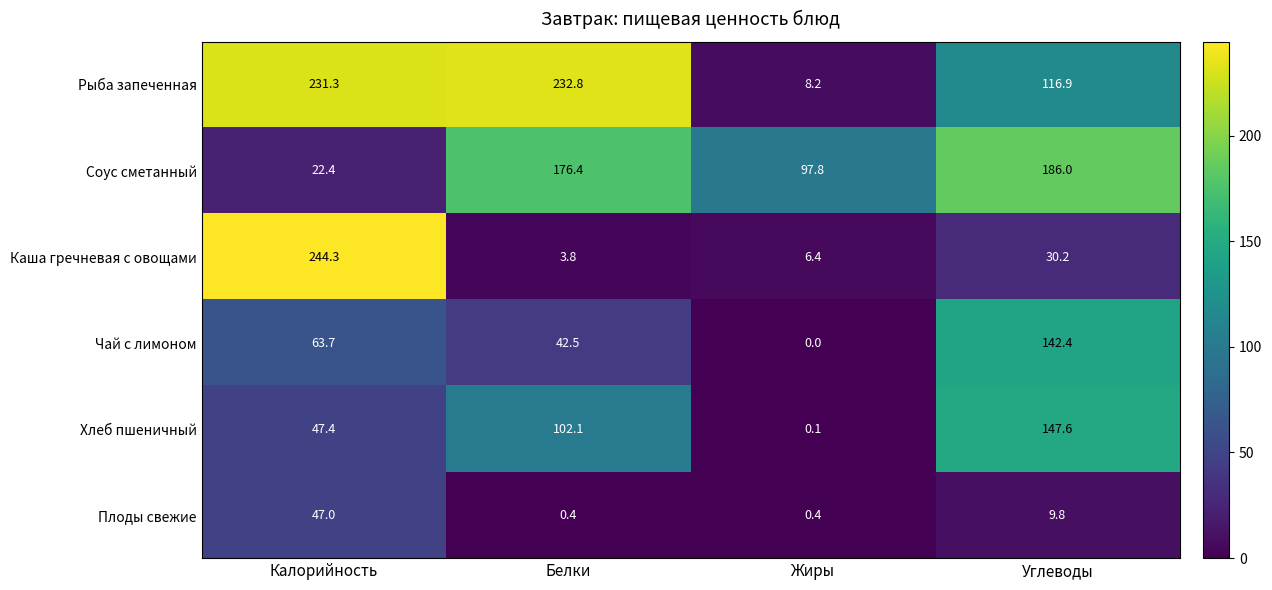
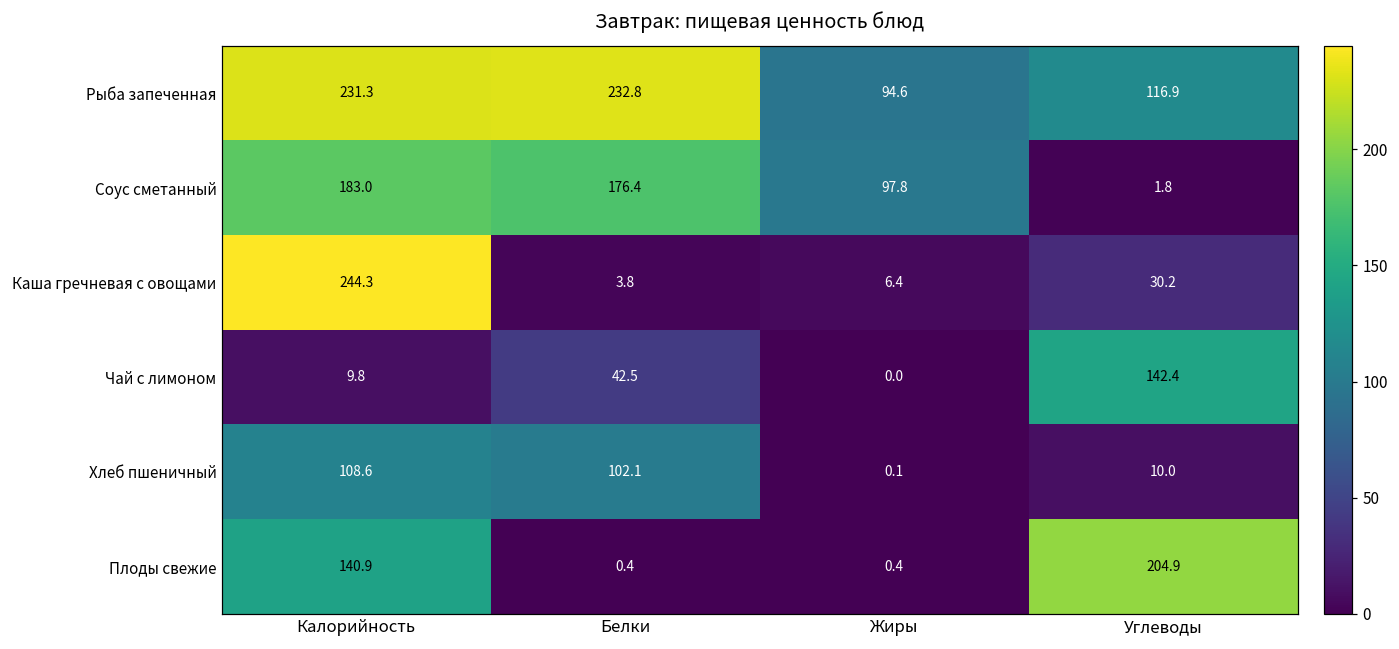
Рыба запеченная, Жиры: 8.2 -> 94.6
Соус сметанный, Калорийность: 22.4 -> 183.0
Соус сметанный, Углеводы: 186.0 -> 1.8
Чай с лимоном, Калорийность: 63.7 -> 9.8
Хлеб пшеничный, Калорийность: 47.4 -> 108.6
Хлеб пшеничный, Углеводы: 147.6 -> 10.0
Плоды свежие, Калорийность: 47.0 -> 140.9
Плоды свежие, Углеводы: 9.8 -> 204.9
